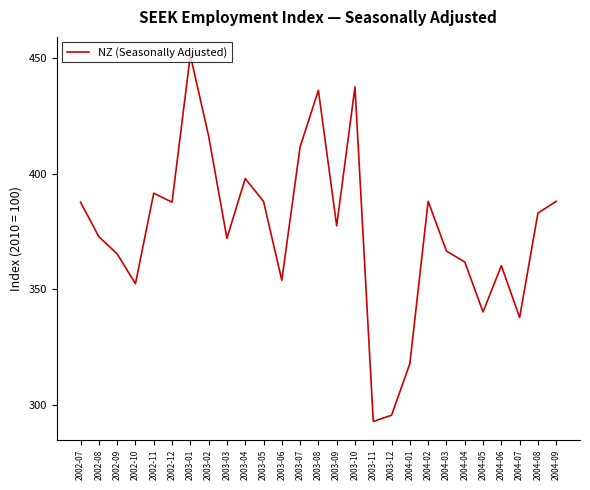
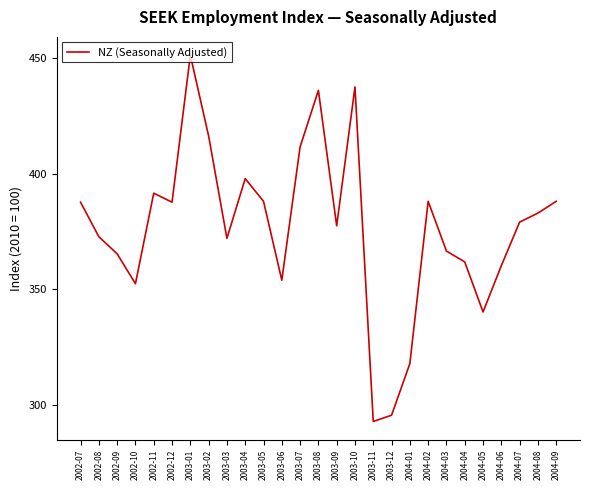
2004-07: 338 -> 379
